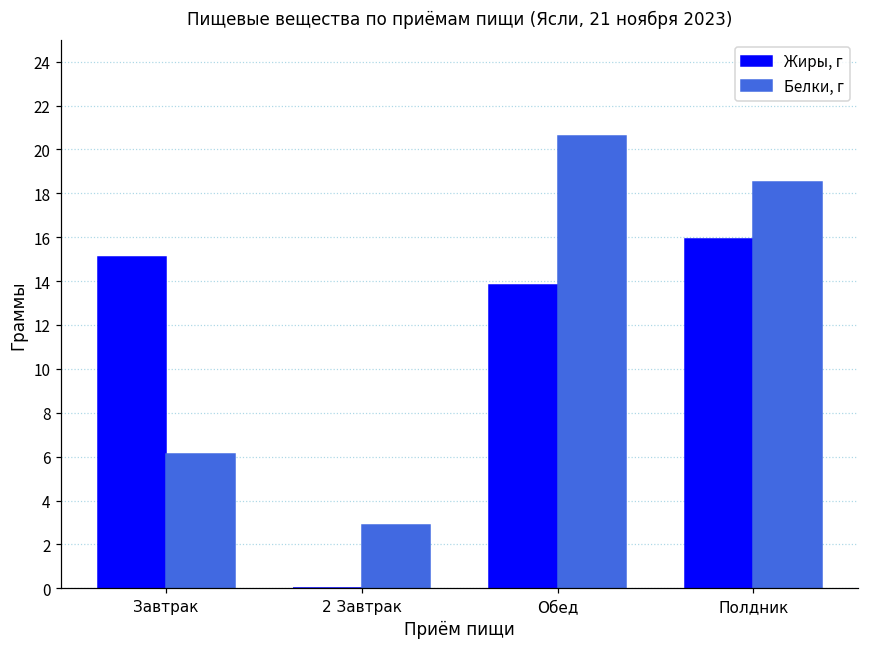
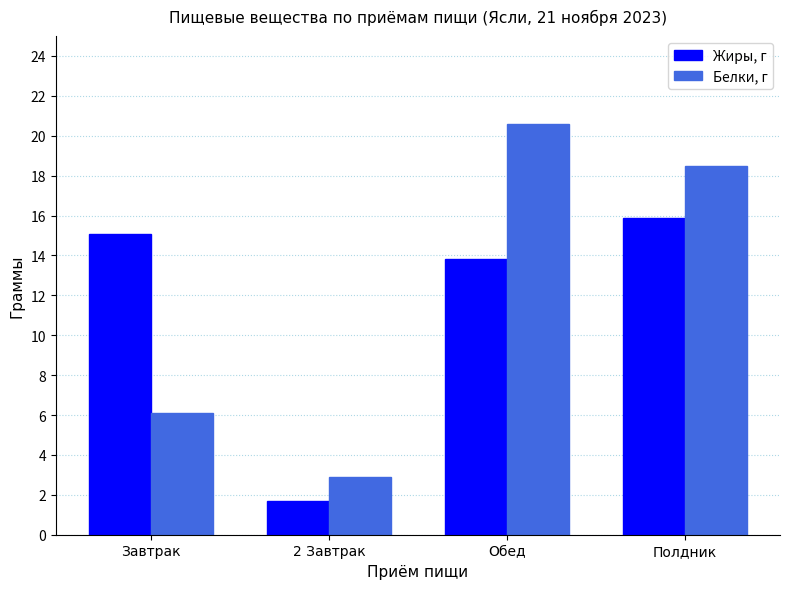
Жиры, г, 2 Завтрак: 0.0 -> 1.7
